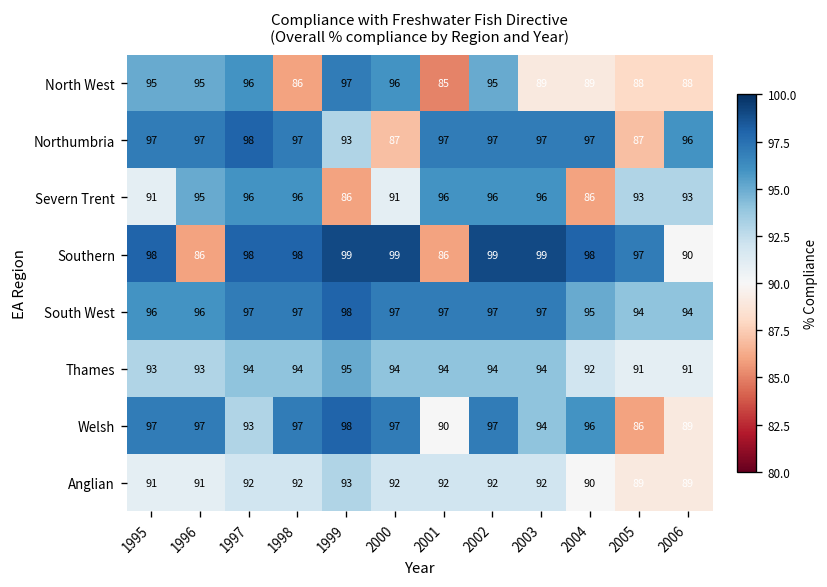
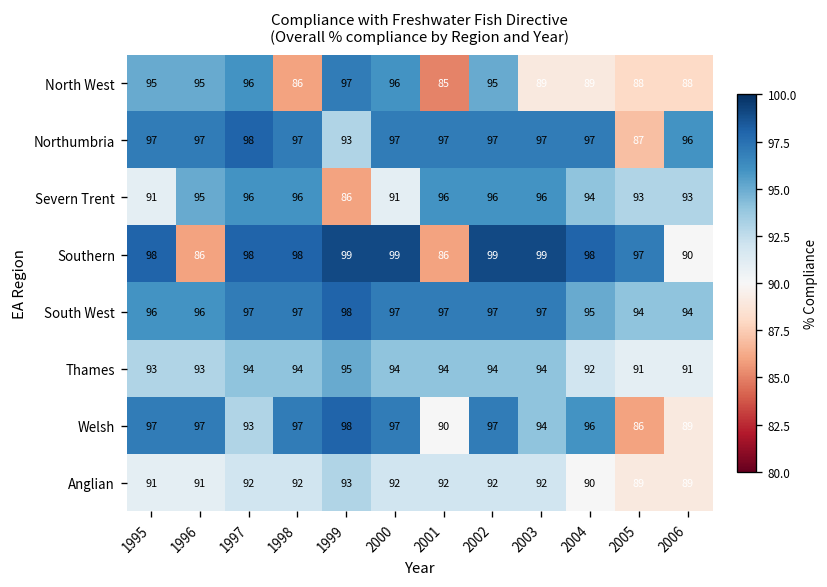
Northumbria, 2000: 87 -> 97
Severn Trent, 2004: 86 -> 94
